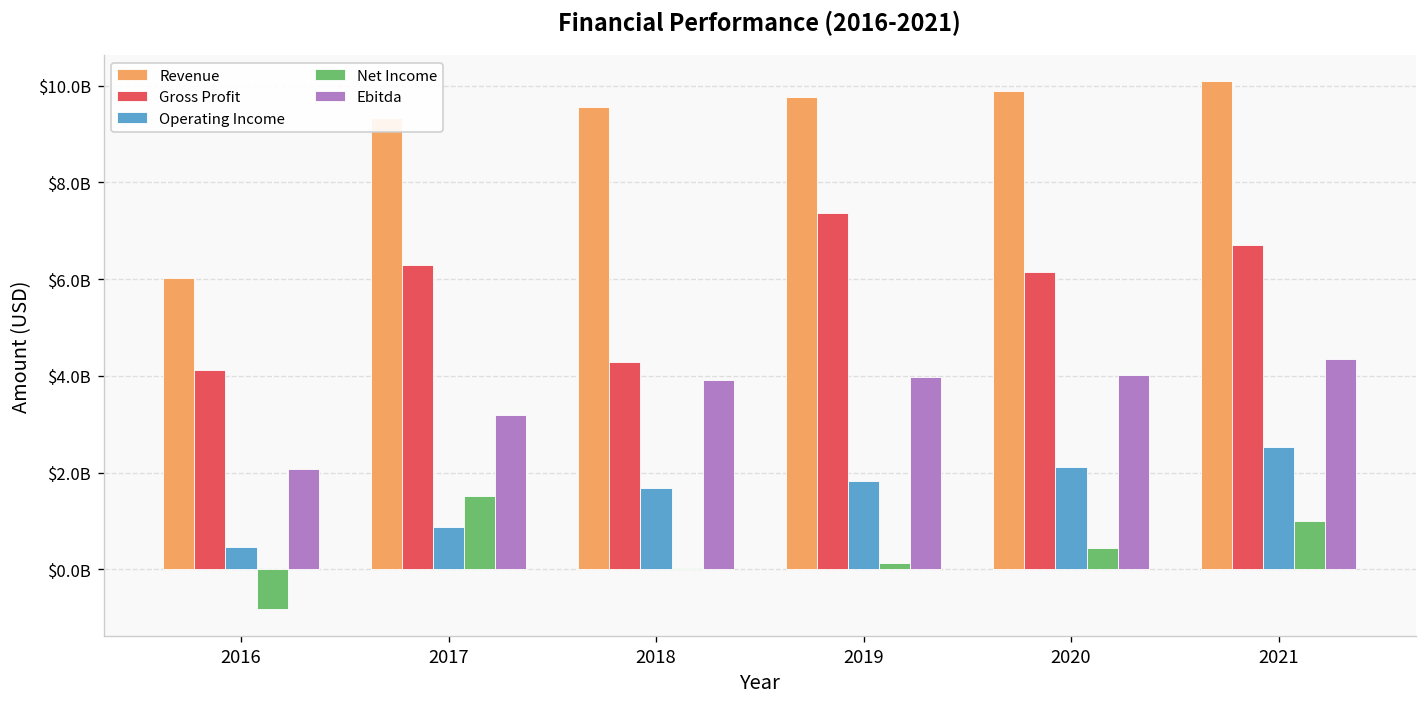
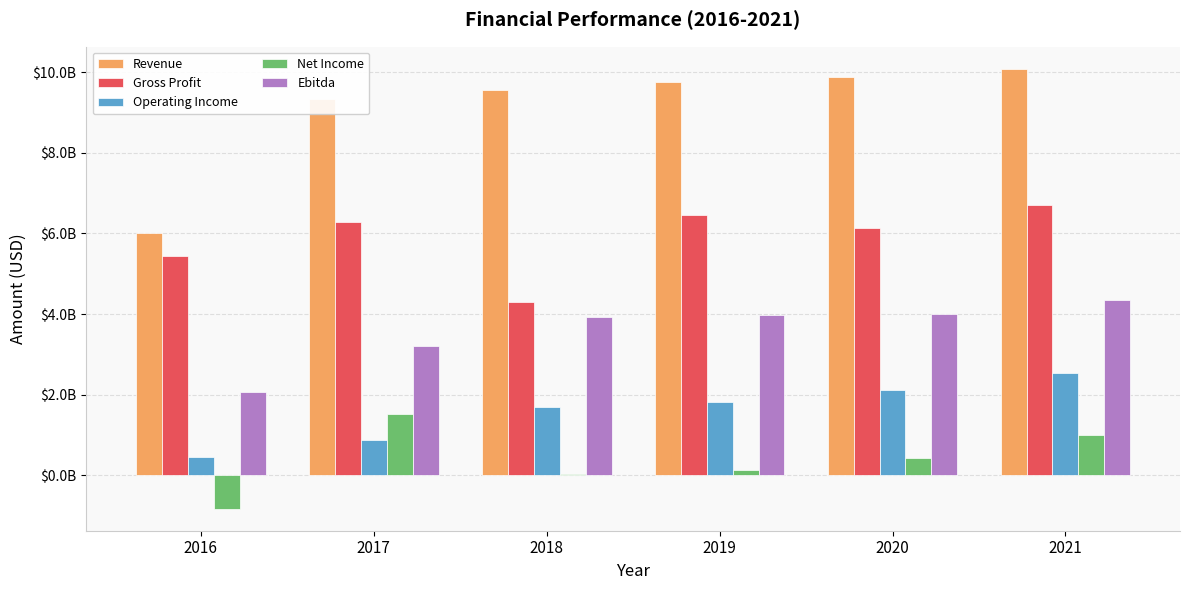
Gross Profit, 2016: $4100000000 -> $5400000000
Gross Profit, 2019: $7400000000 -> $6500000000
